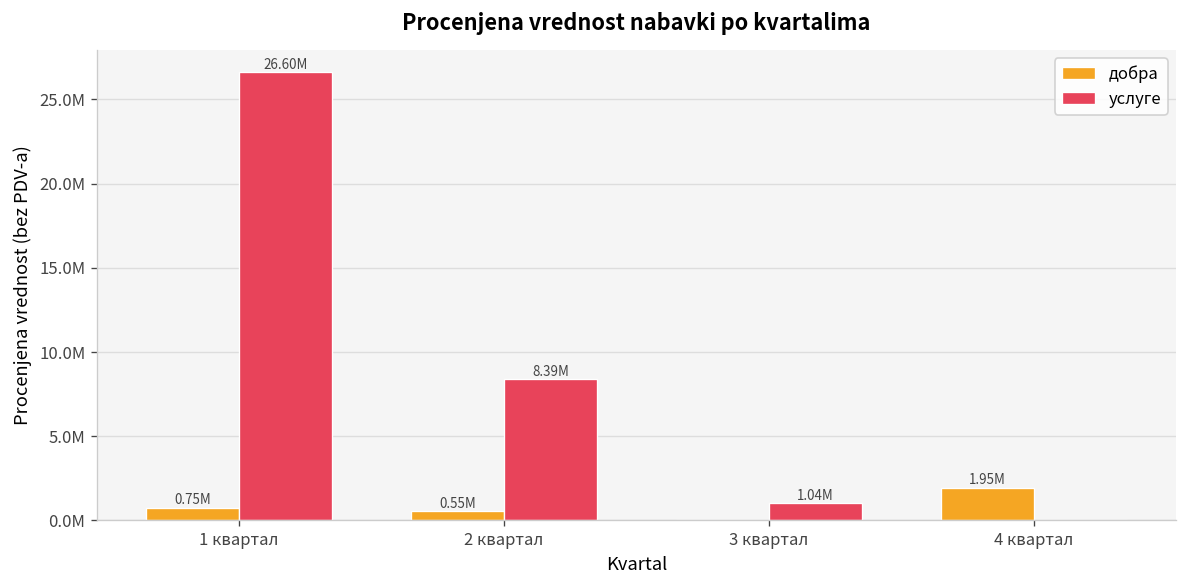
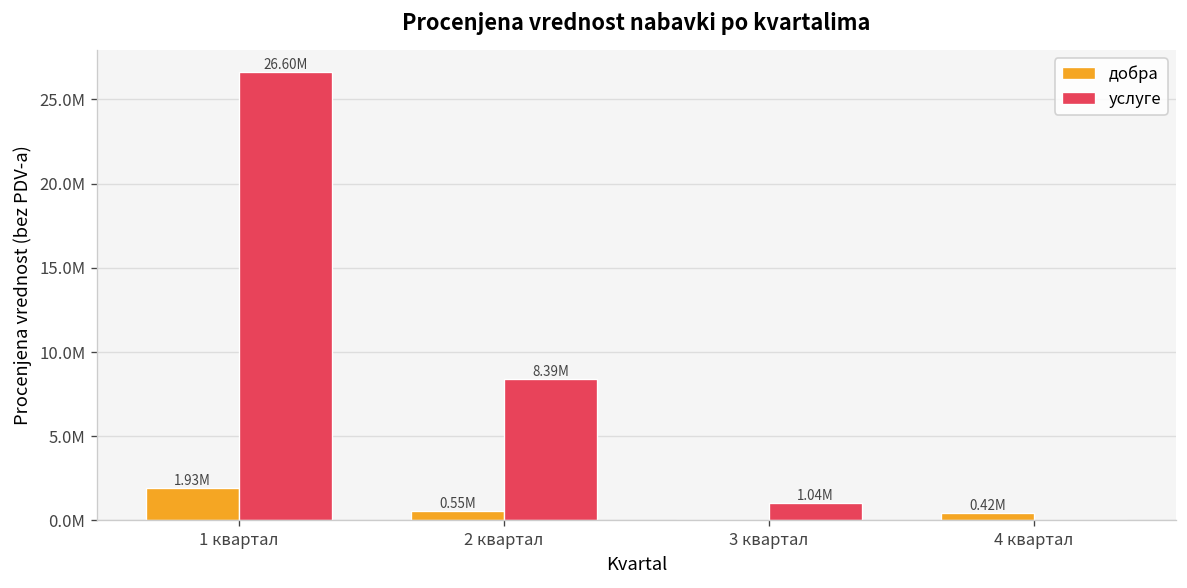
добра, 1 квартал: 0.75M -> 1.93M
добра, 4 квартал: 1.95M -> 0.42M
